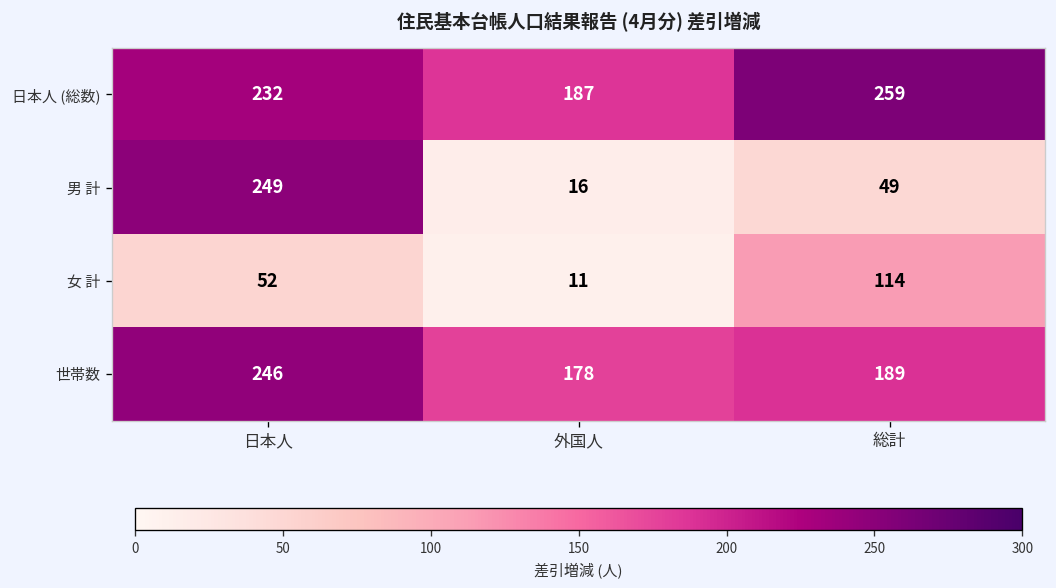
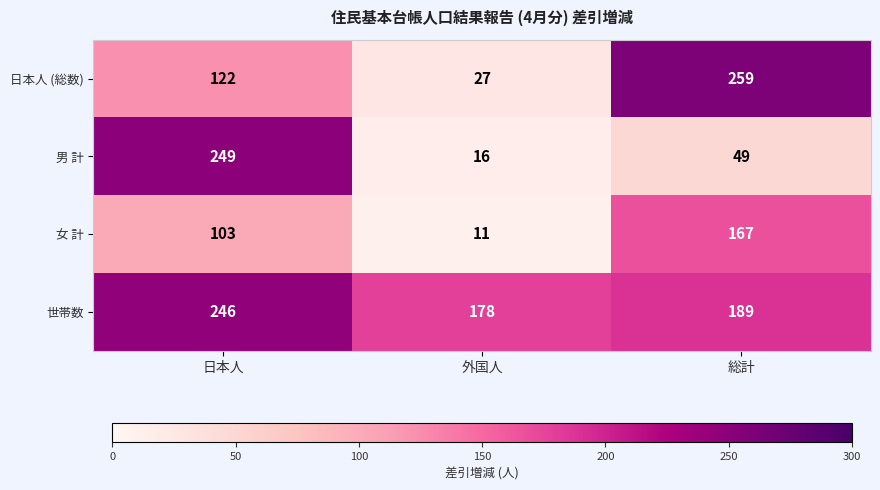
日本人 (総数), 日本人: 232 -> 122
日本人 (総数), 外国人: 187 -> 27
女 計, 日本人: 52 -> 103
女 計, 総計: 114 -> 167
